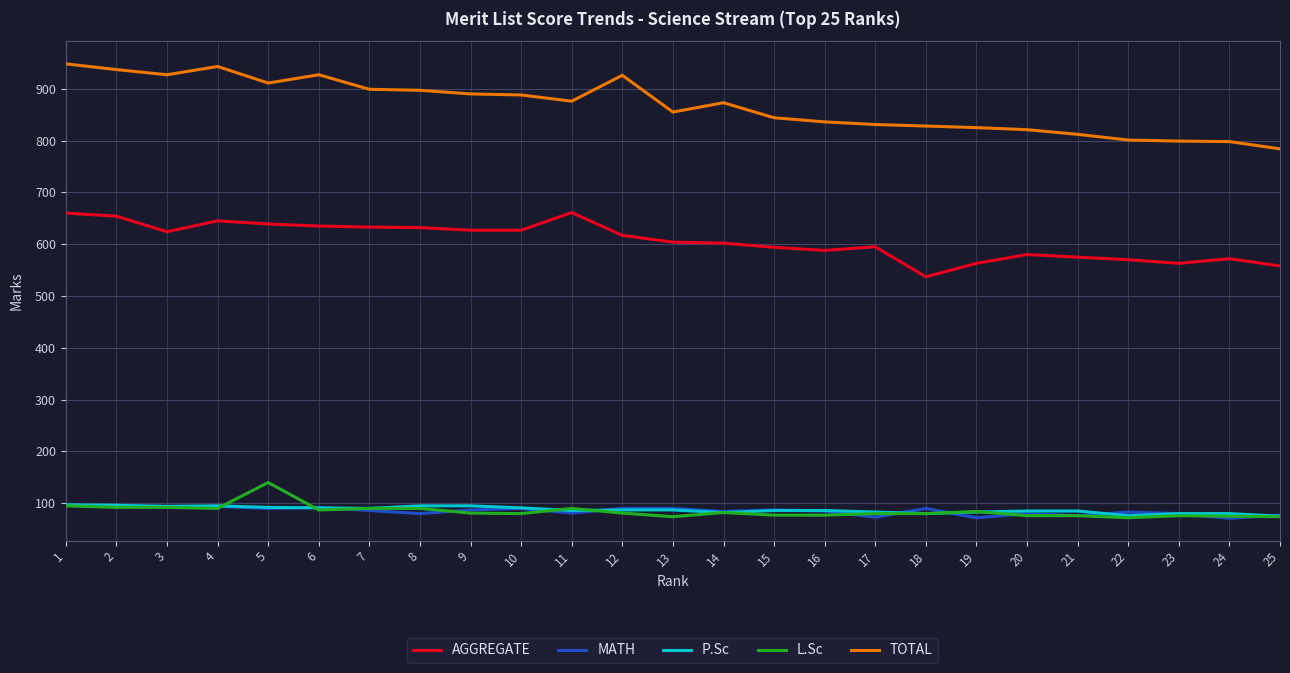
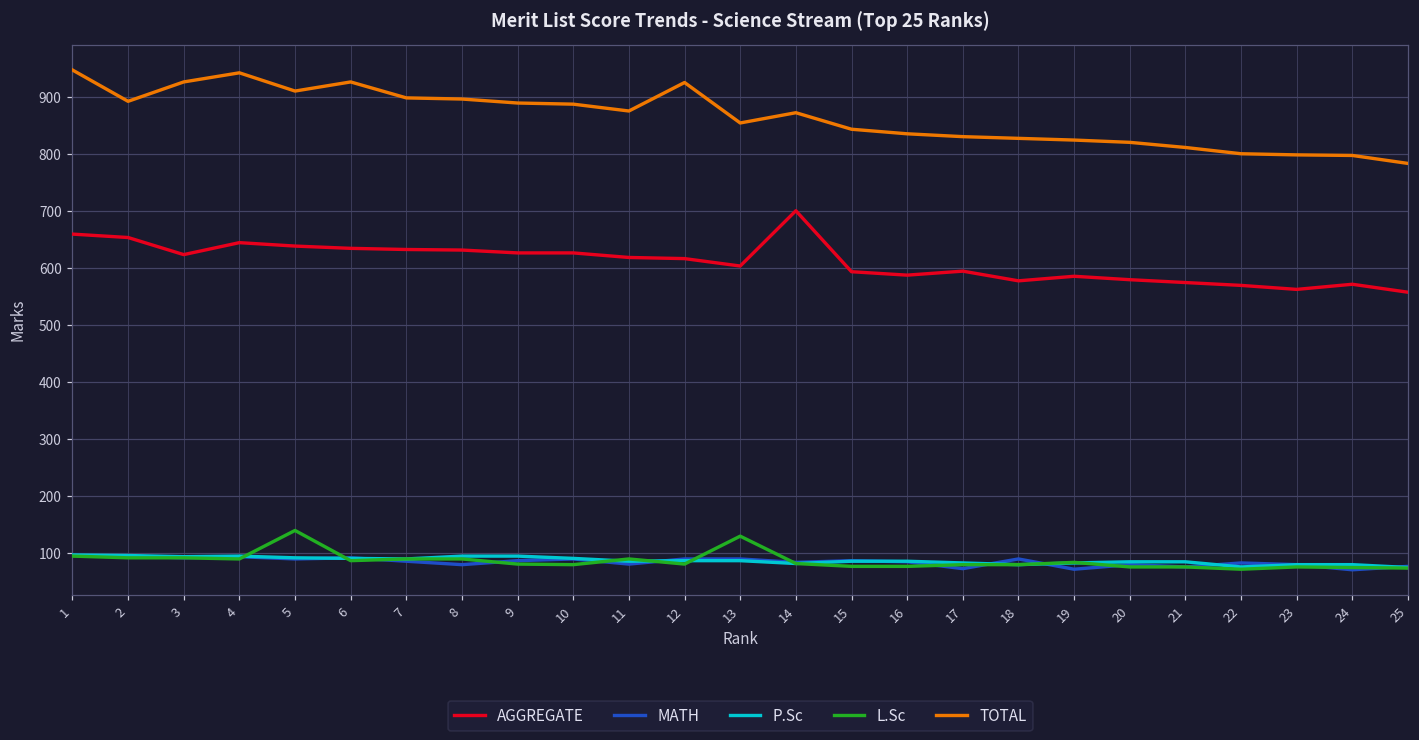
TOTAL, 2: 940 -> 890
AGGREGATE, 11: 660 -> 620
L.Sc, 13: 70 -> 130
AGGREGATE, 14: 600 -> 700
AGGREGATE, 18: 540 -> 580
AGGREGATE, 19: 560 -> 590
